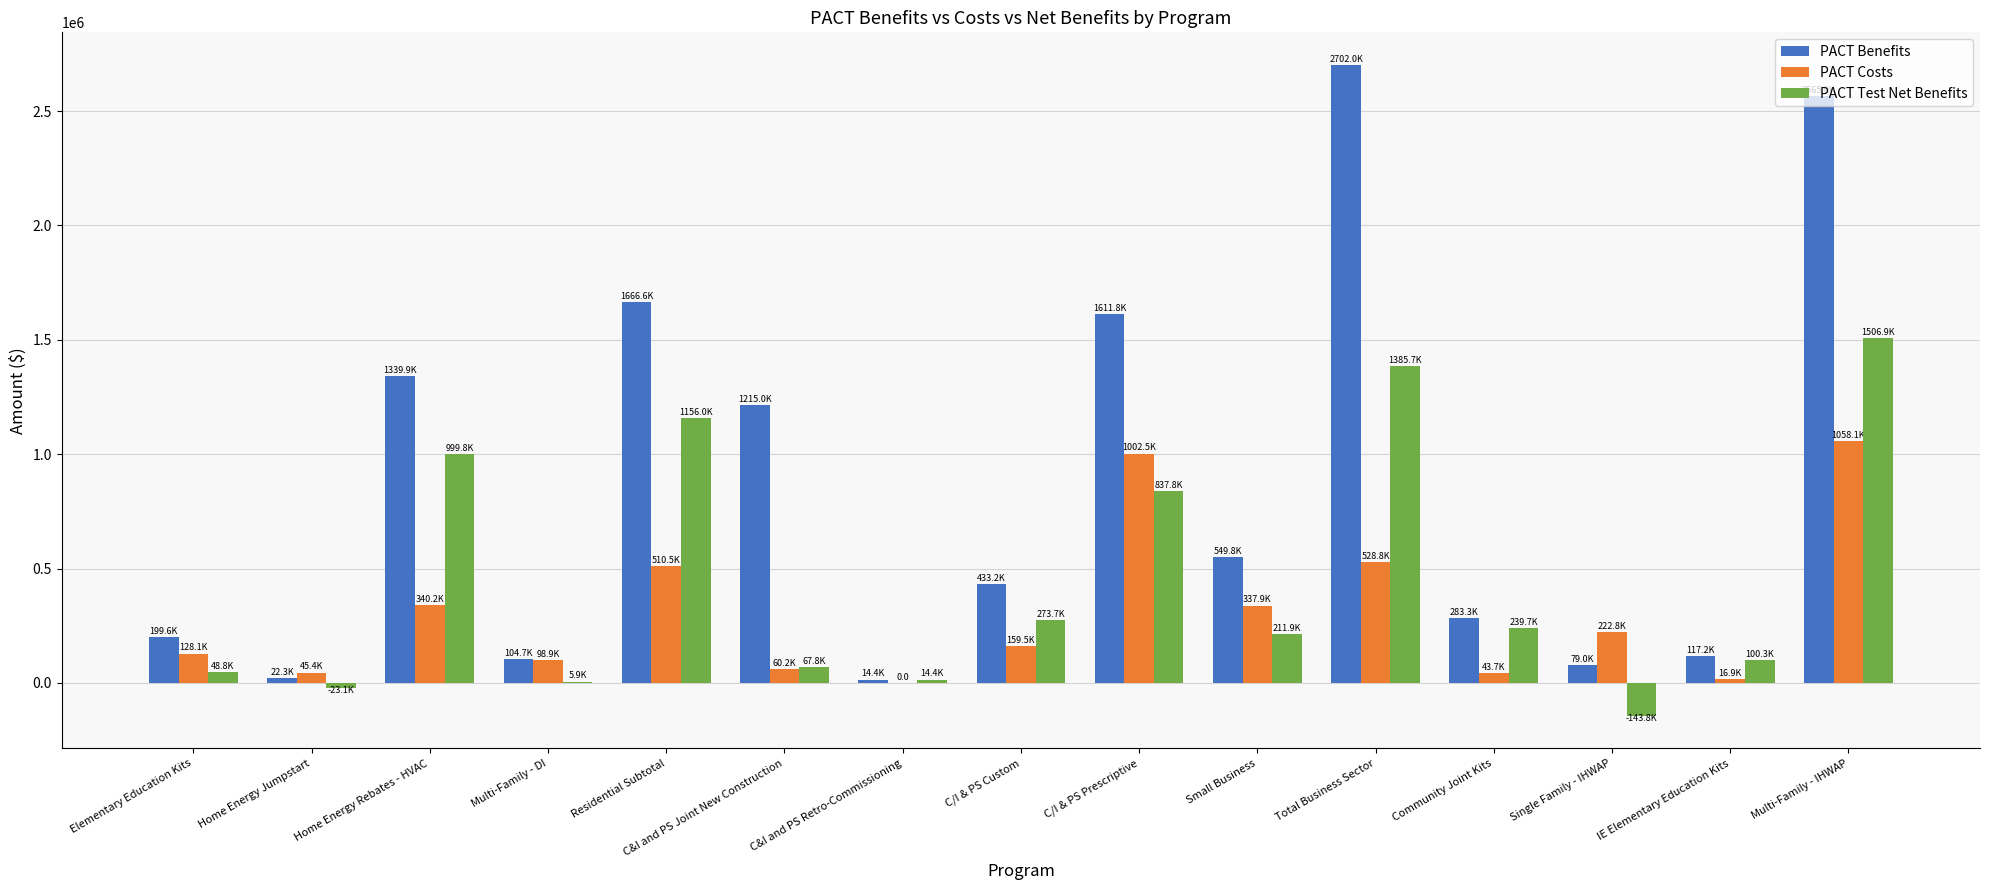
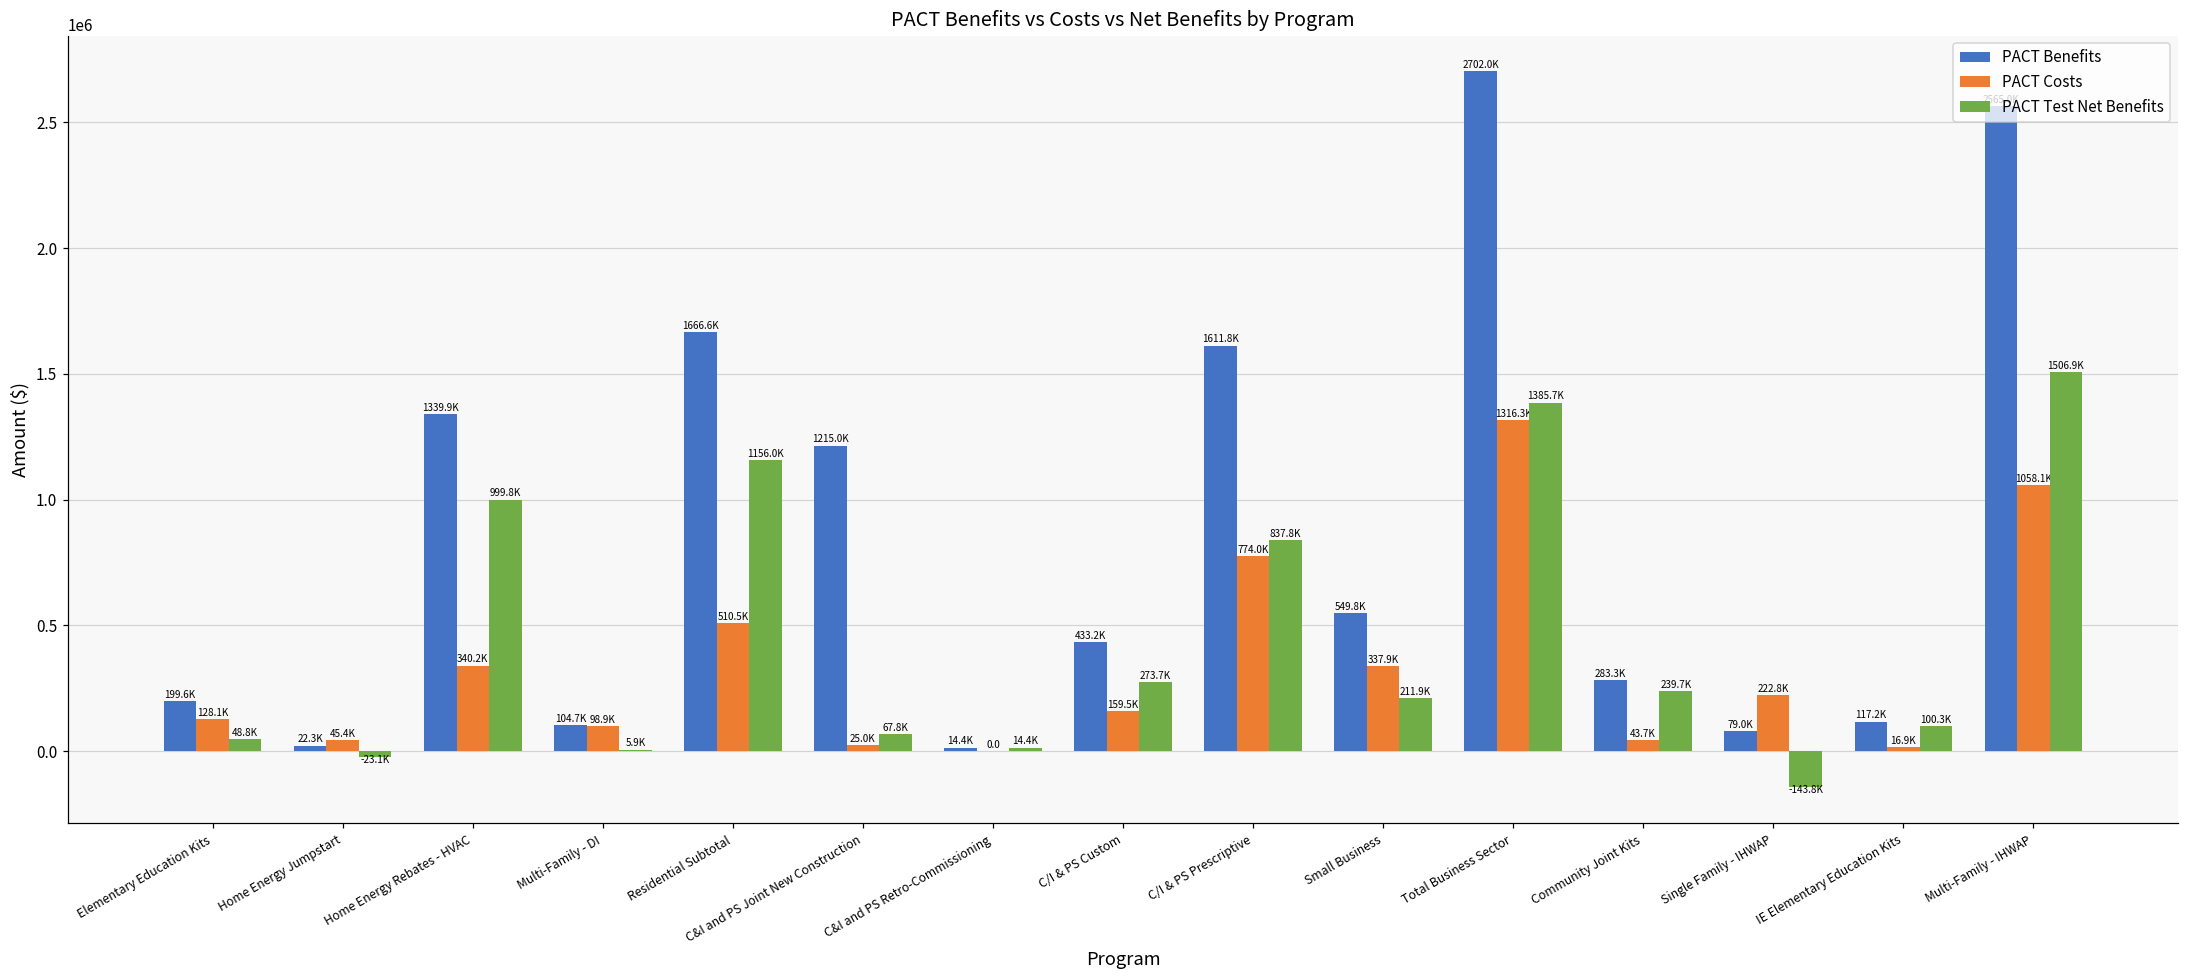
PACT Costs, C&I and PS Joint New Construction: 60.2K -> 25.0K
PACT Costs, C/I & PS Prescriptive: 1002.5K -> 774.0K
PACT Costs, Total Business Sector: 528.8K -> 1316.3K
